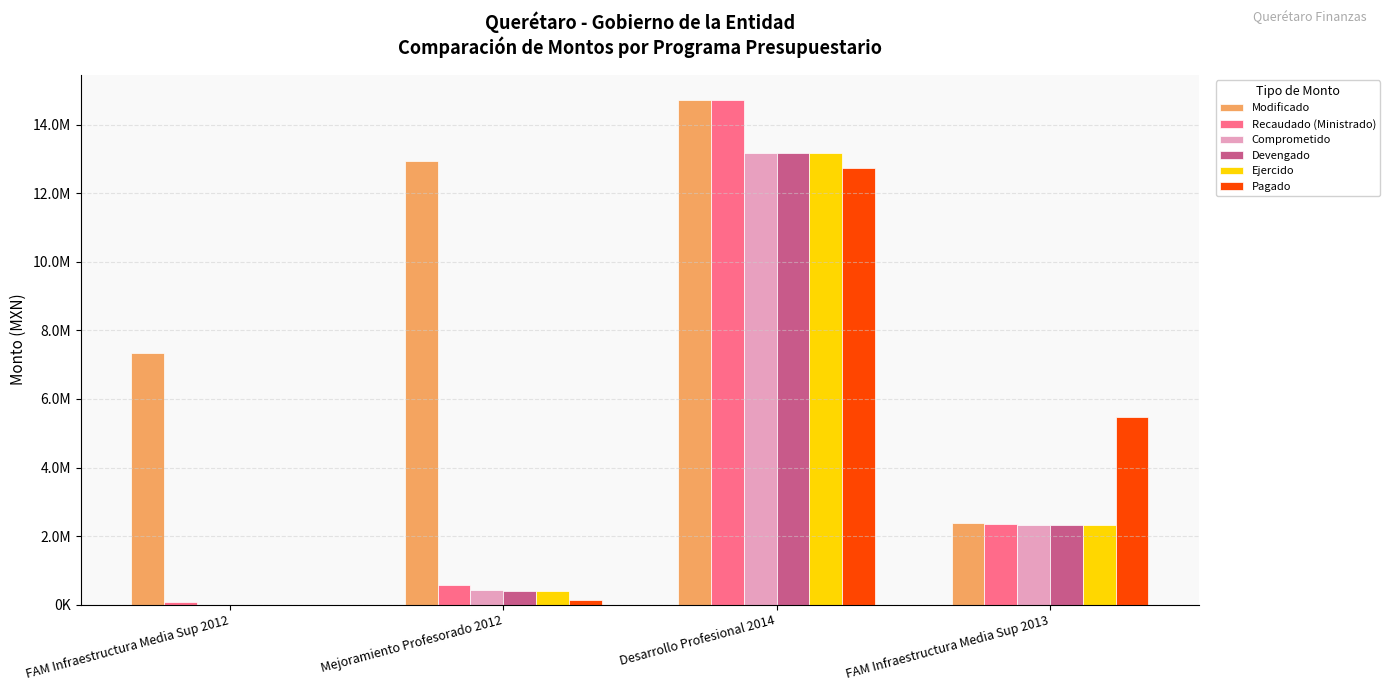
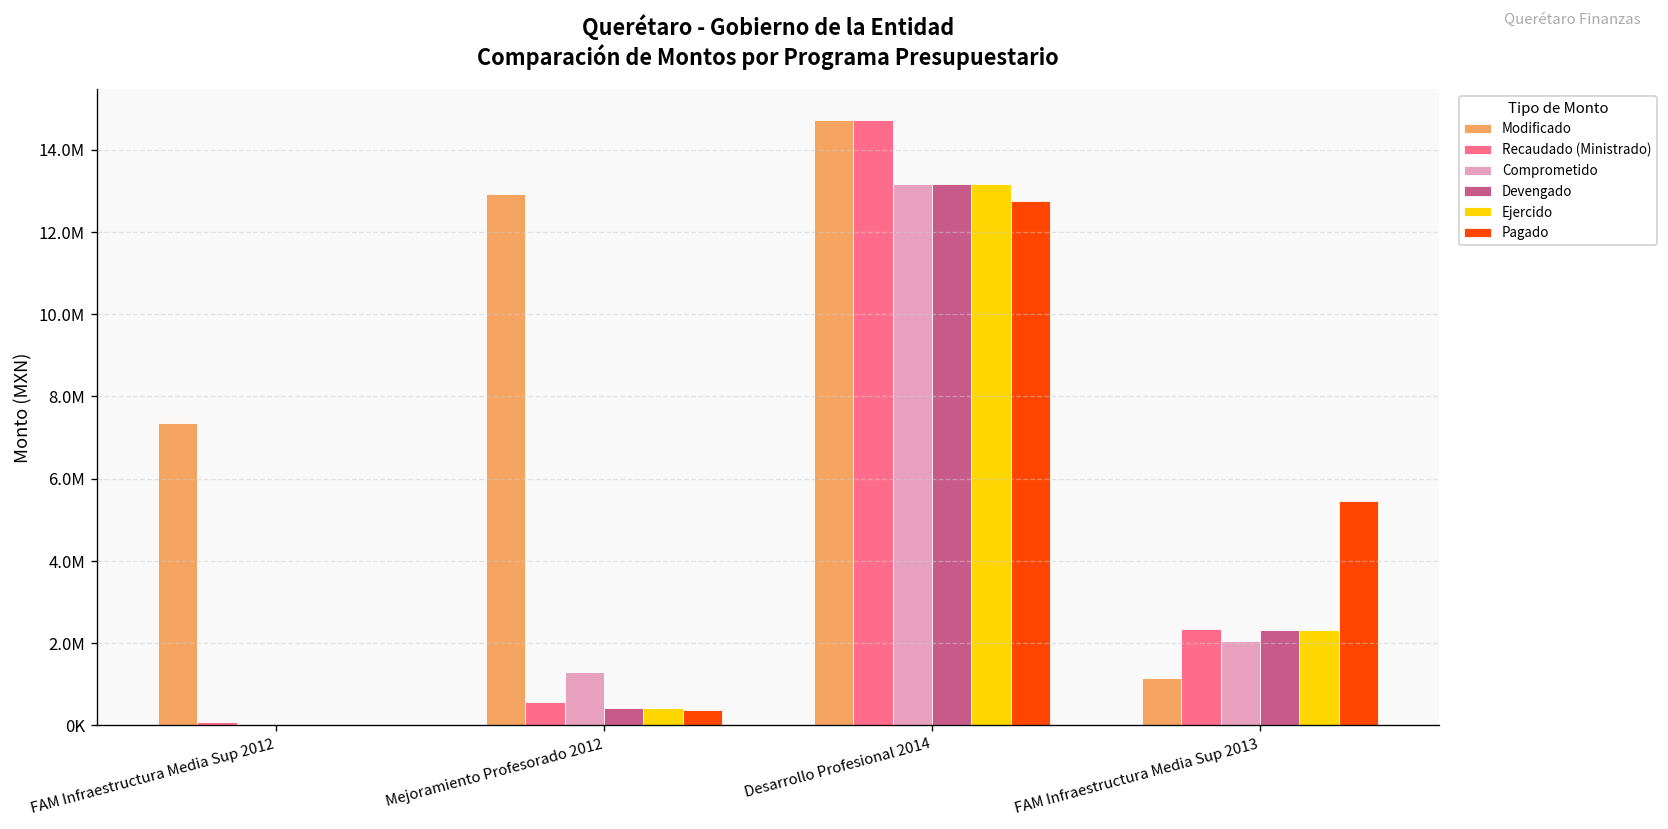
Comprometido, Mejoramiento Profesorado 2012: 400000 -> 1300000
Pagado, Mejoramiento Profesorado 2012: 100000 -> 400000
Modificado, FAM Infraestructura Media Sup 2013: 2400000 -> 1200000
Comprometido, FAM Infraestructura Media Sup 2013: 2300000 -> 2100000
